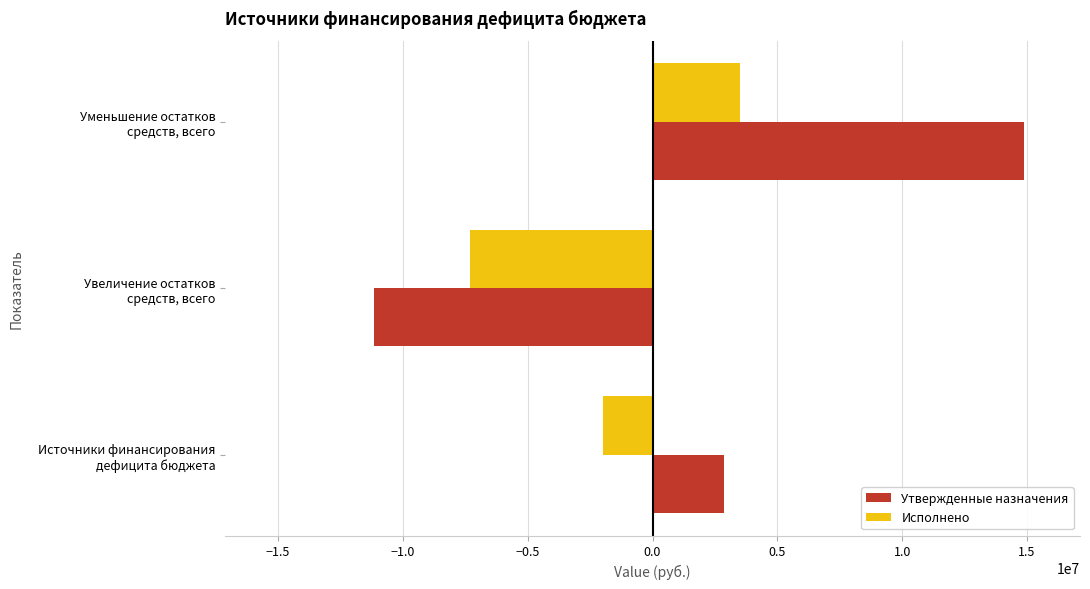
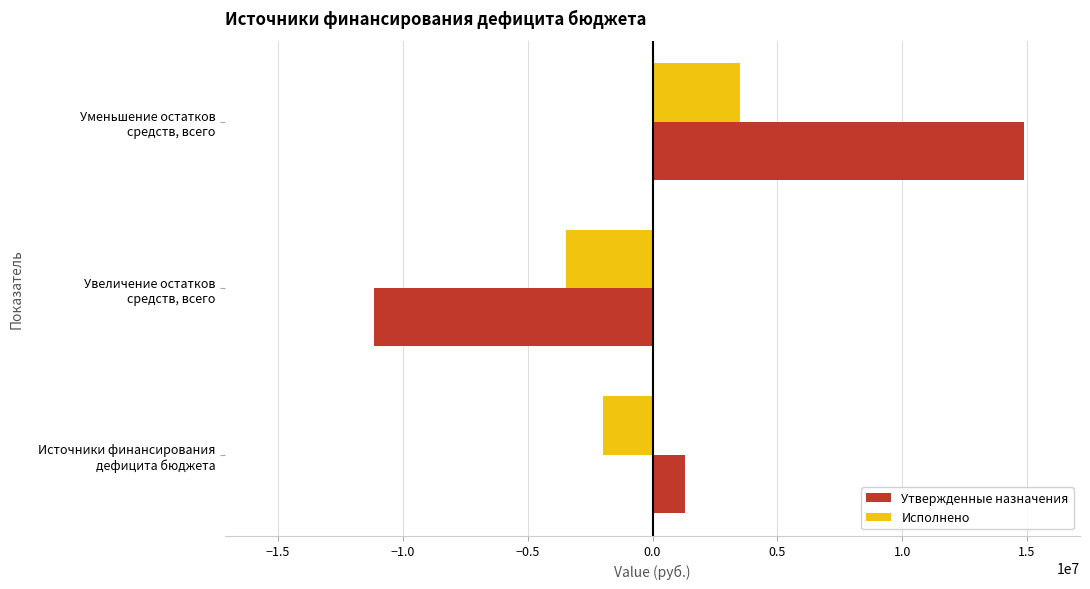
Исполнено, Увеличение остатков средств, всего: -7300000 -> -3500000
Утвержденные назначения, Источники финансирования дефицита бюджета: 2800000 -> 1300000
